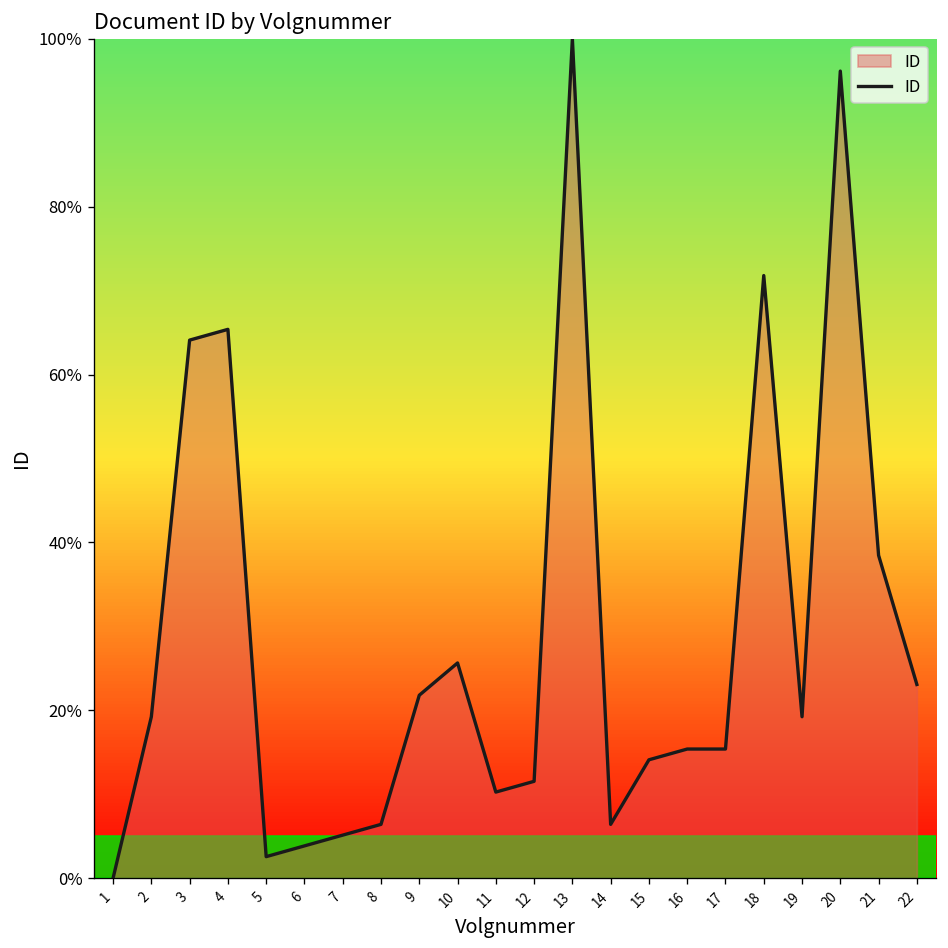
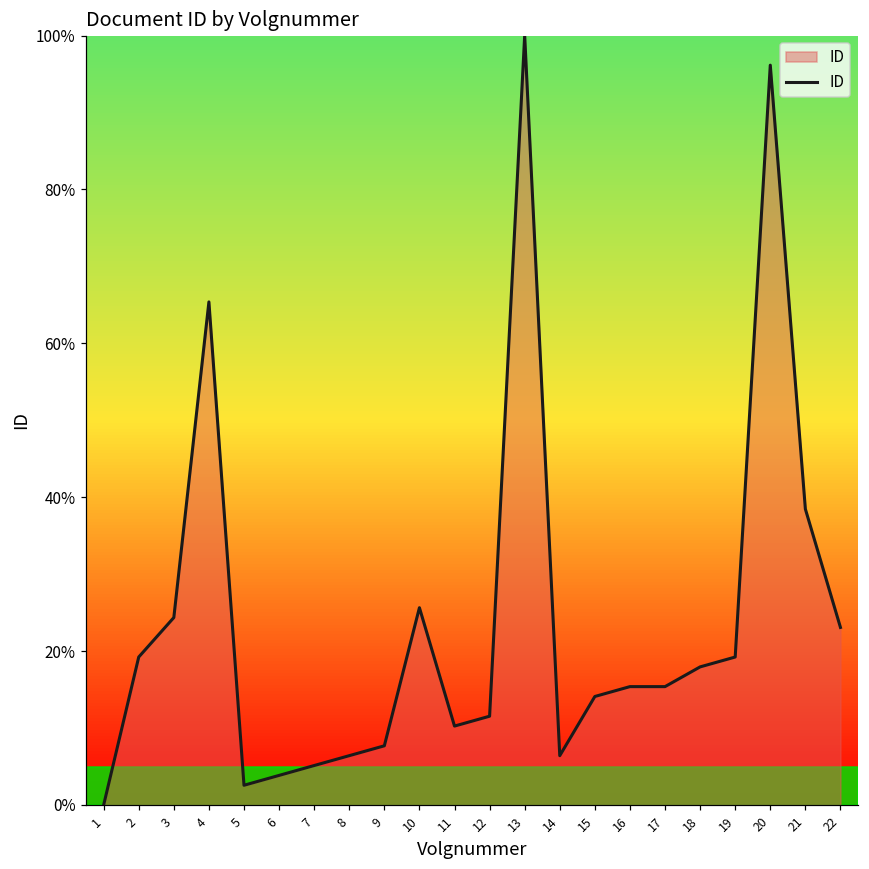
3: 64% -> 24%
9: 22% -> 8%
18: 72% -> 18%
